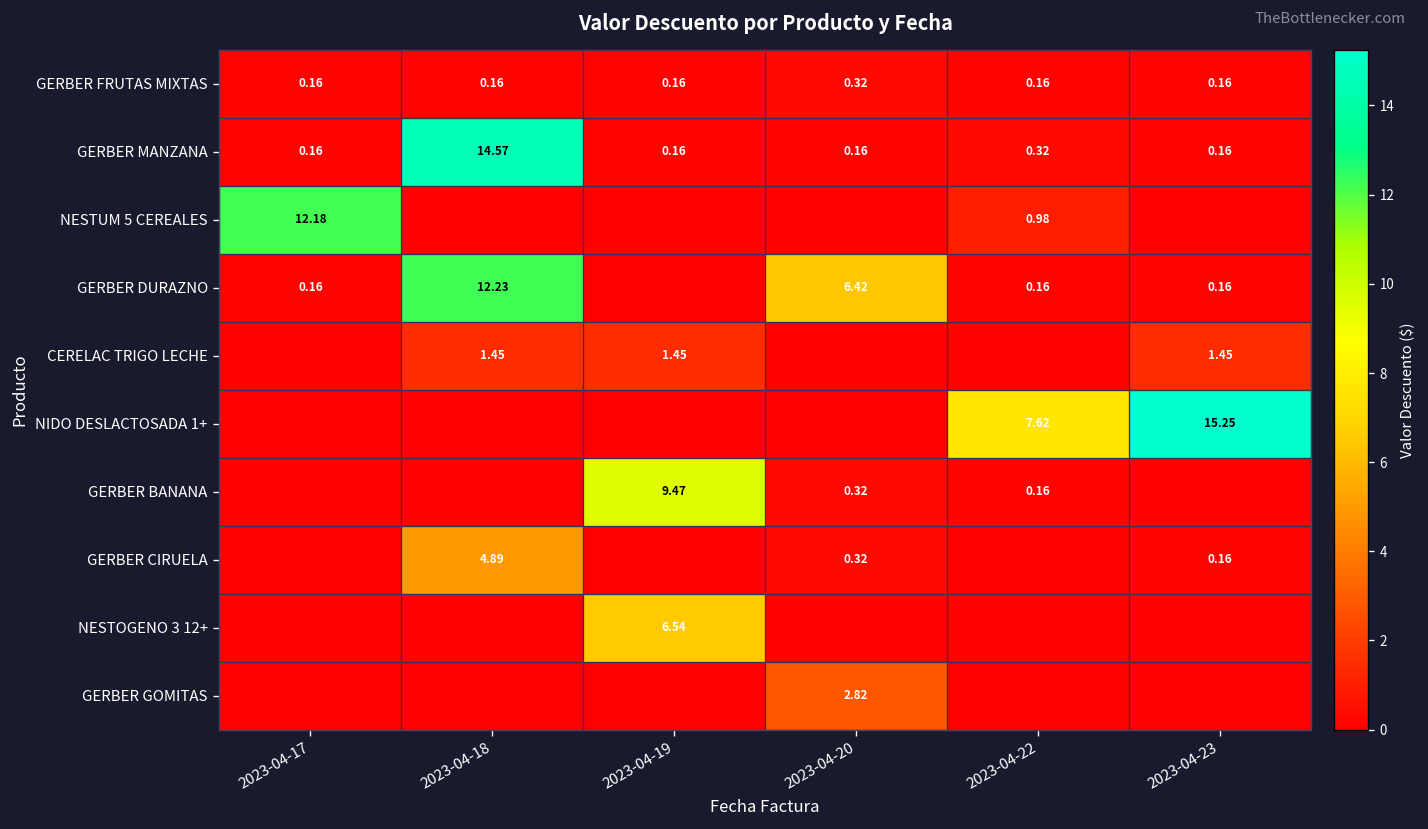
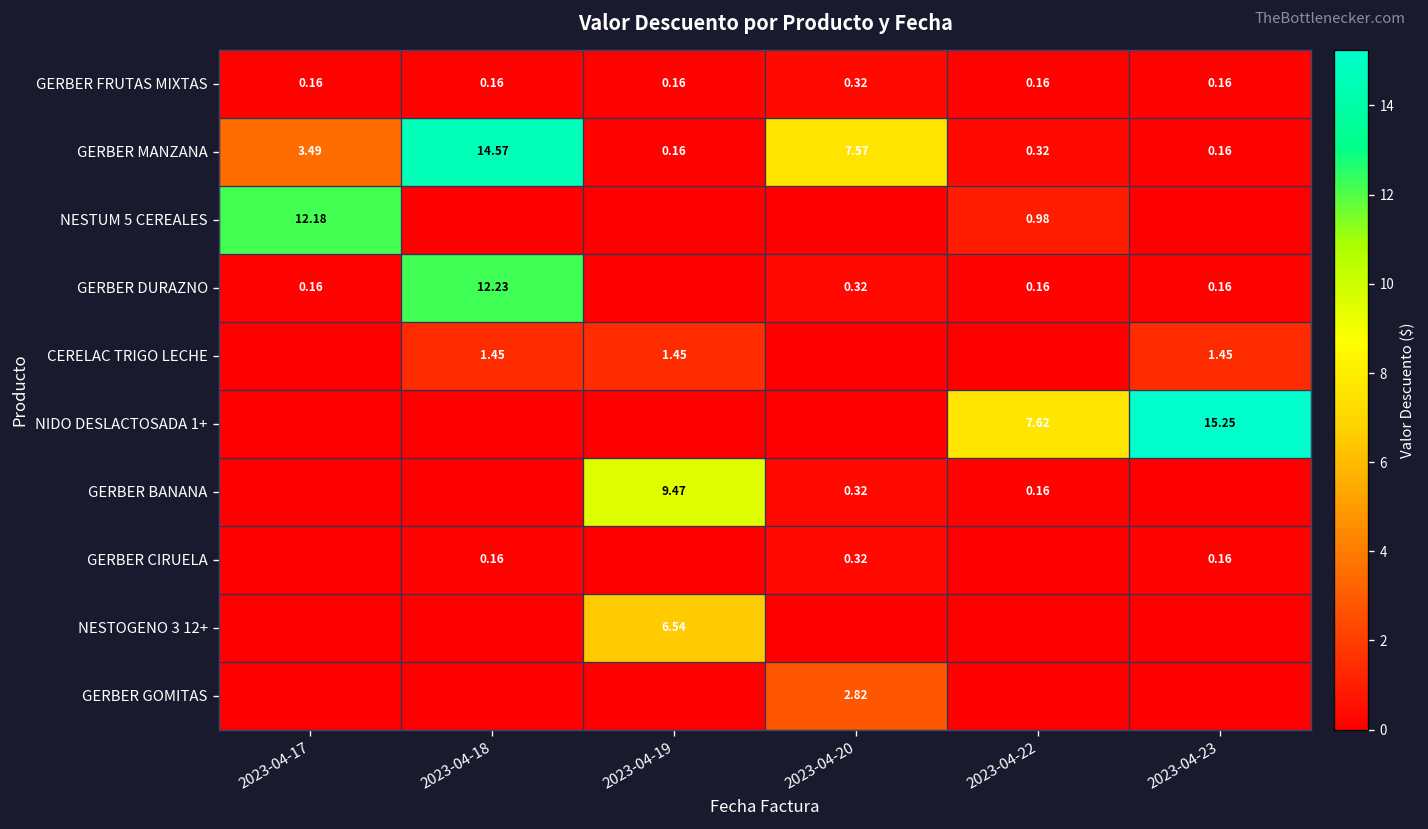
GERBER MANZANA, 2023-04-17: 0.16 -> 3.49
GERBER MANZANA, 2023-04-20: 0.16 -> 7.57
GERBER DURAZNO, 2023-04-20: 6.42 -> 0.32
GERBER CIRUELA, 2023-04-18: 4.89 -> 0.16
